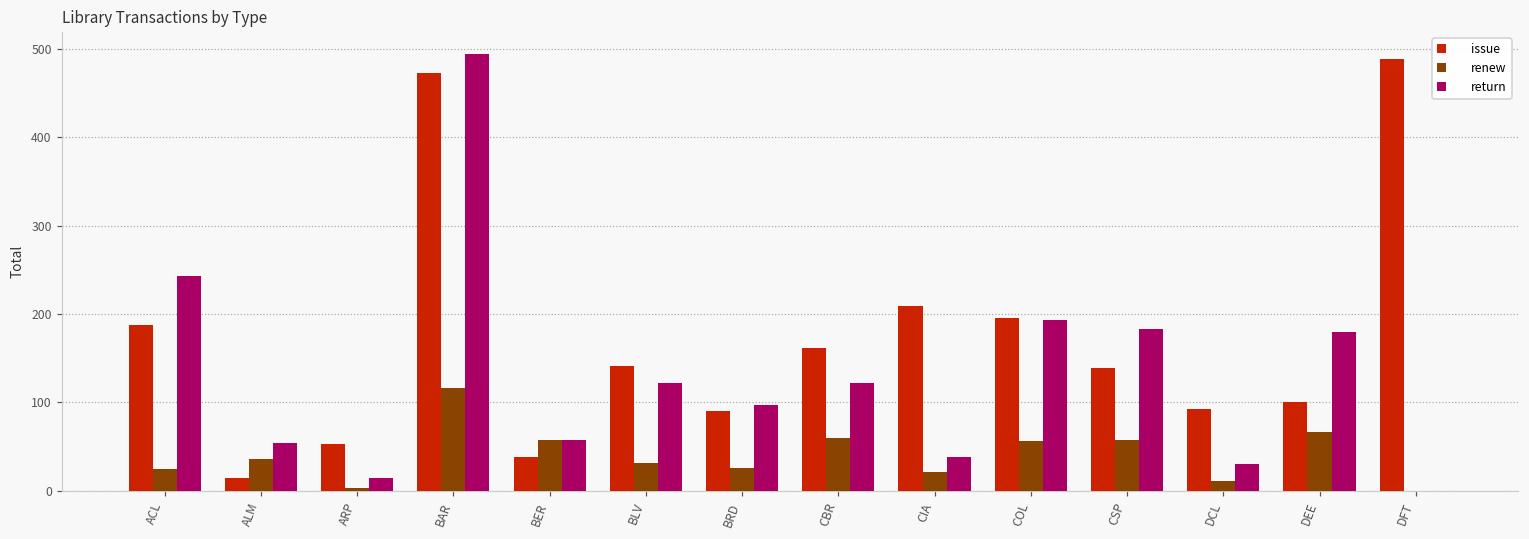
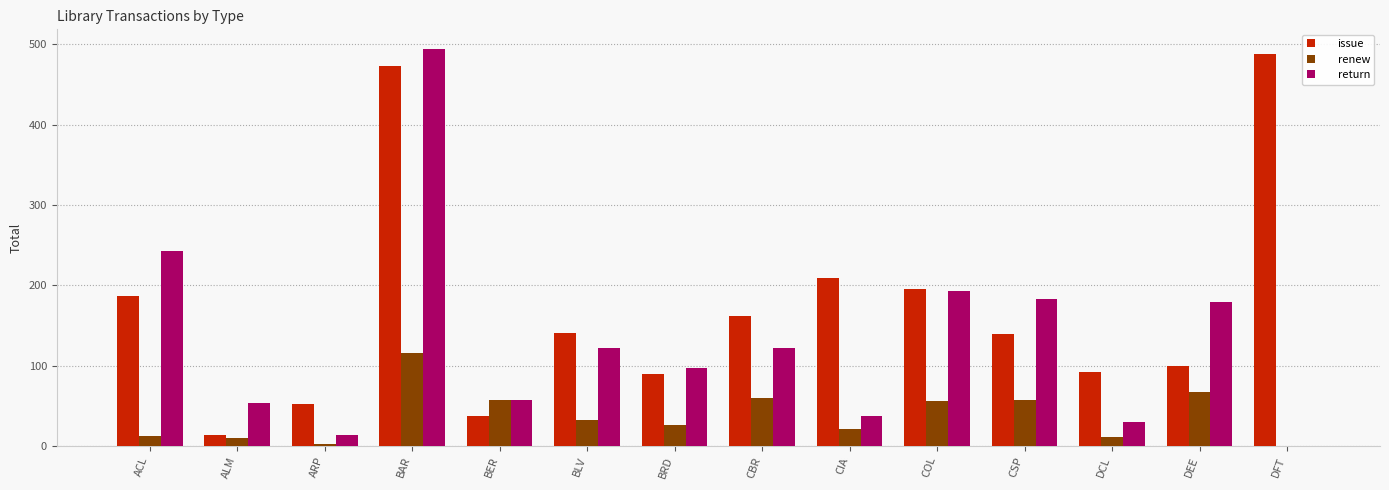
renew, ACL: 30 -> 10
renew, ALM: 40 -> 10
